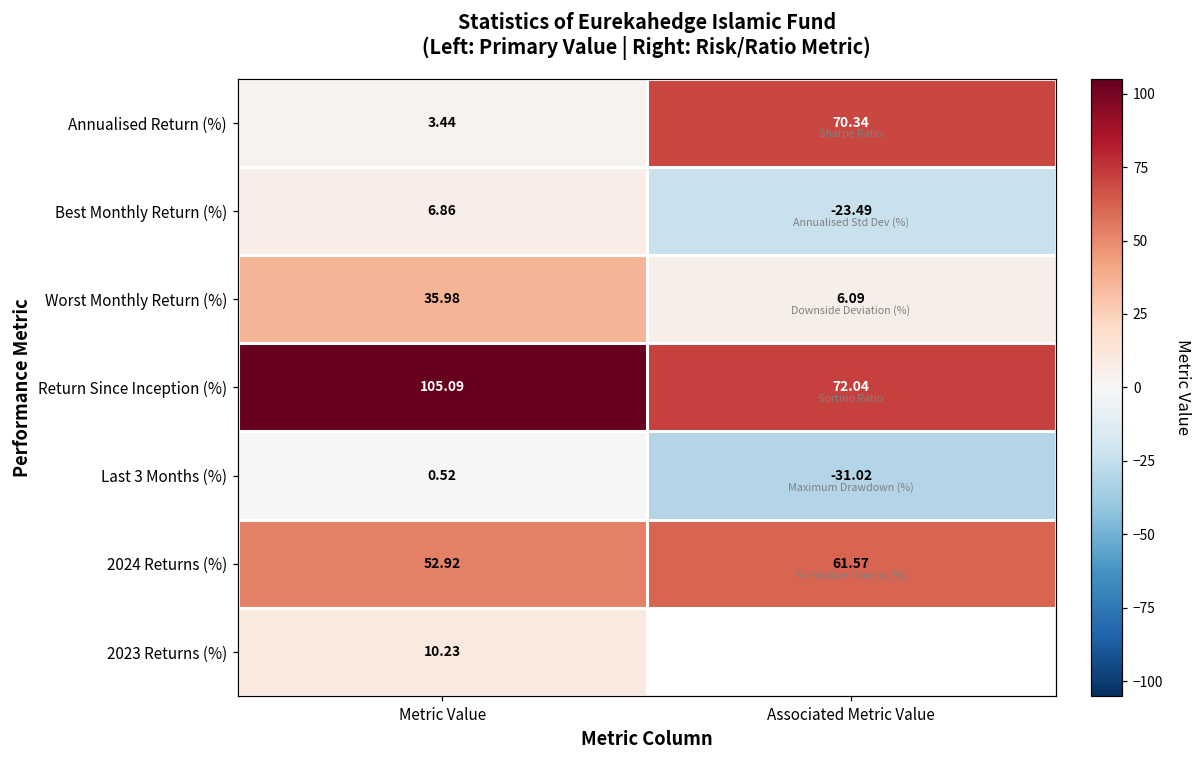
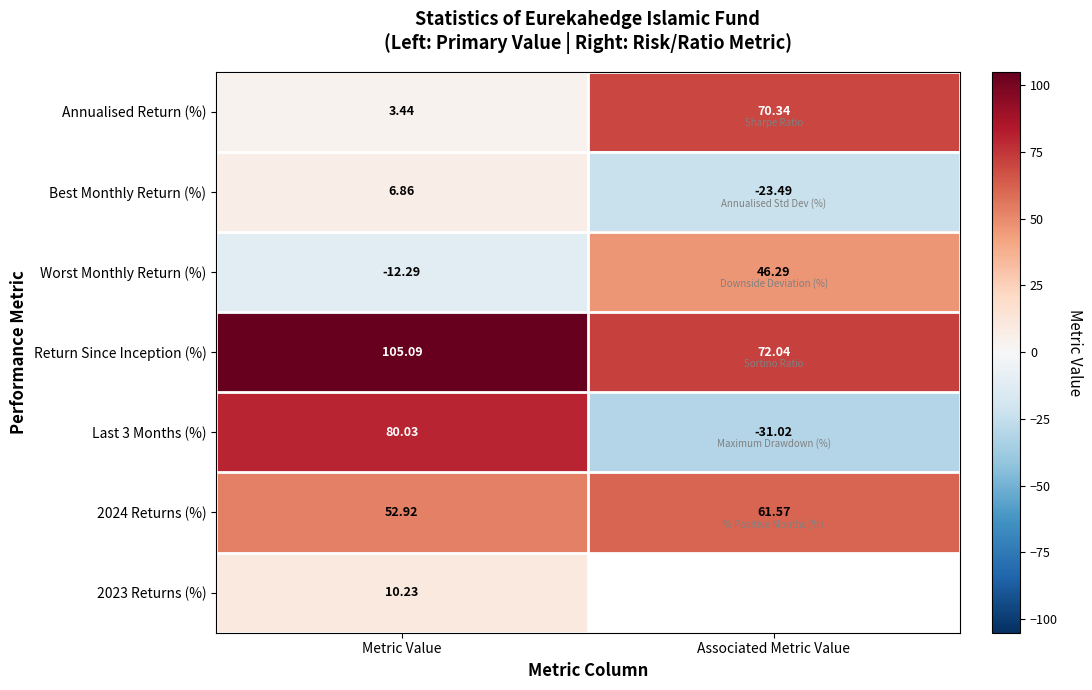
Worst Monthly Return (%), Metric Value: 35.98 -> -12.29
Worst Monthly Return (%), Associated Metric Value: 6.09 -> 46.29
Last 3 Months (%), Metric Value: 0.52 -> 80.03
